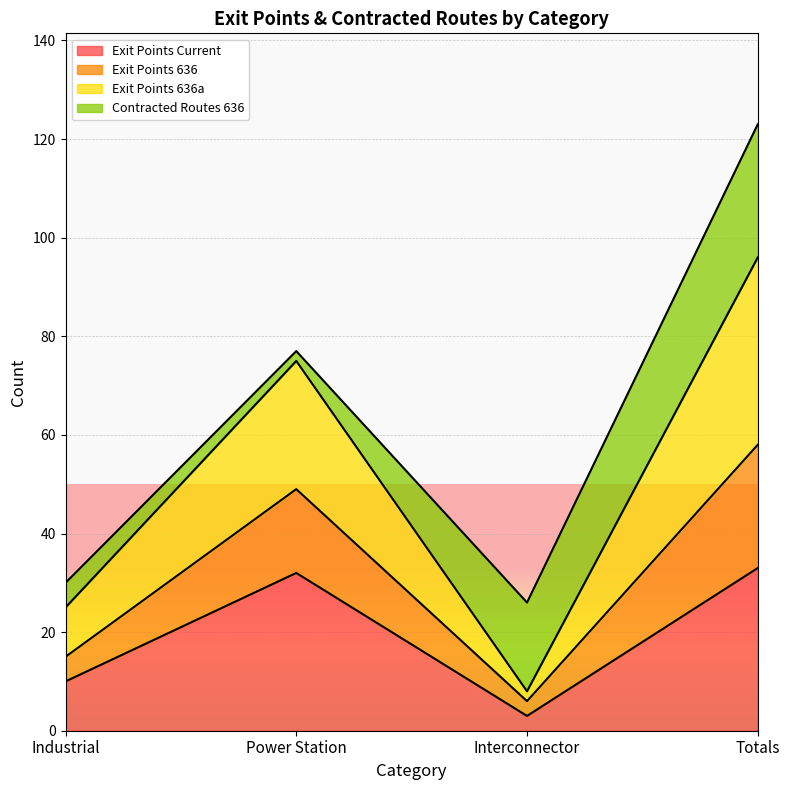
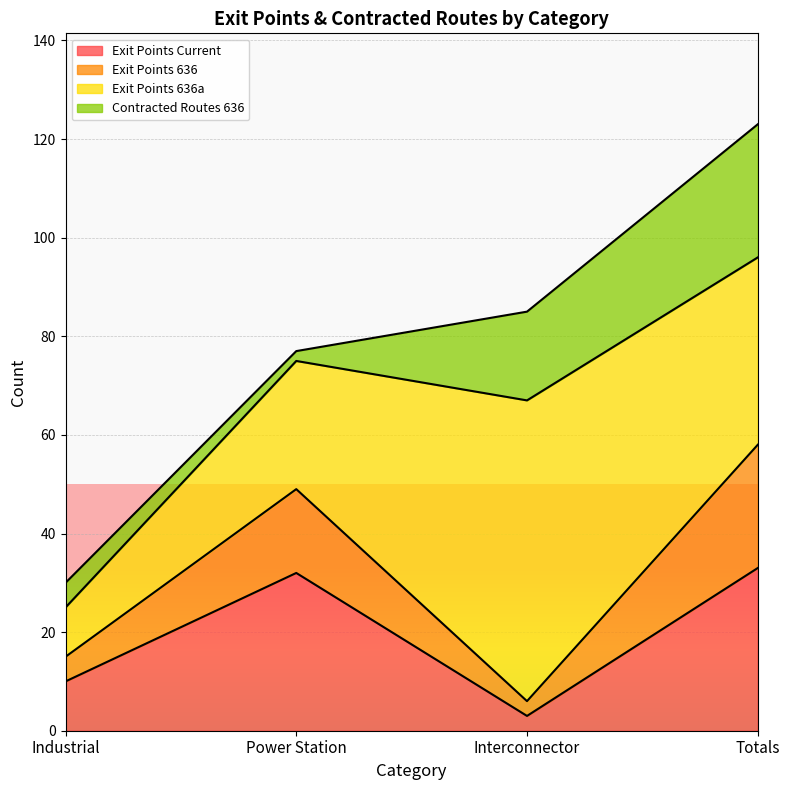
Exit Points 636a, Interconnector: 2 -> 61
